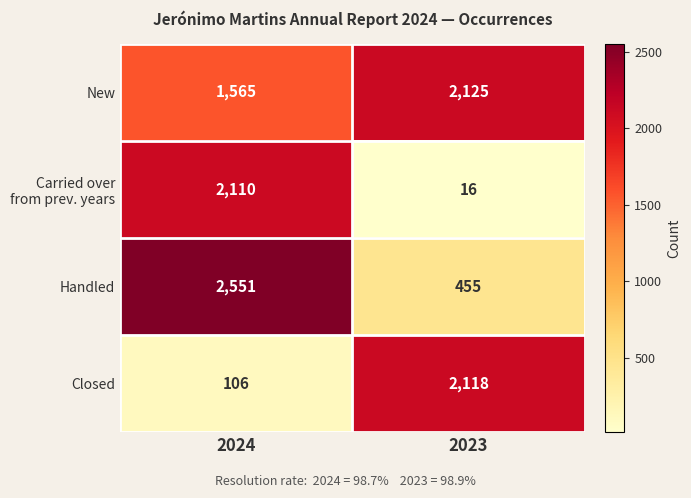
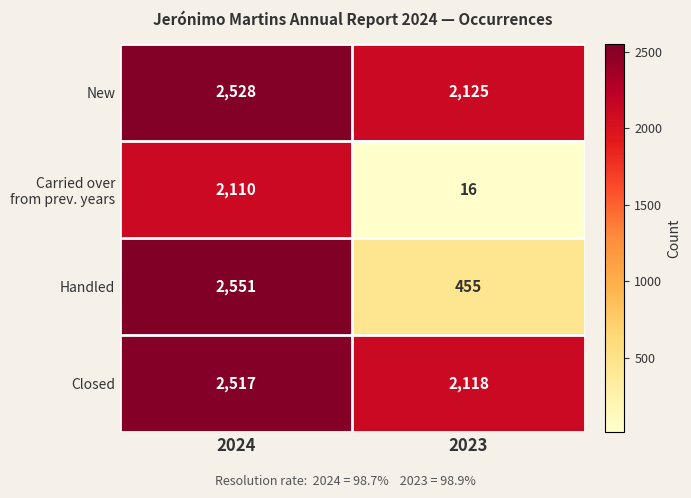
New, 2024: 1,565 -> 2,528
Closed, 2024: 106 -> 2,517
